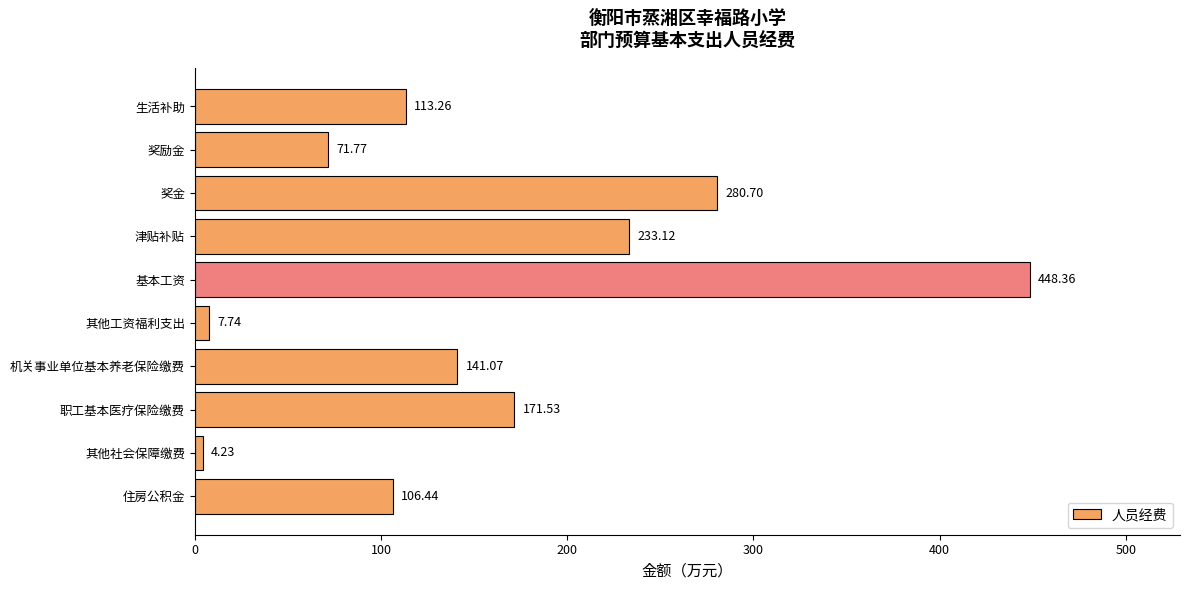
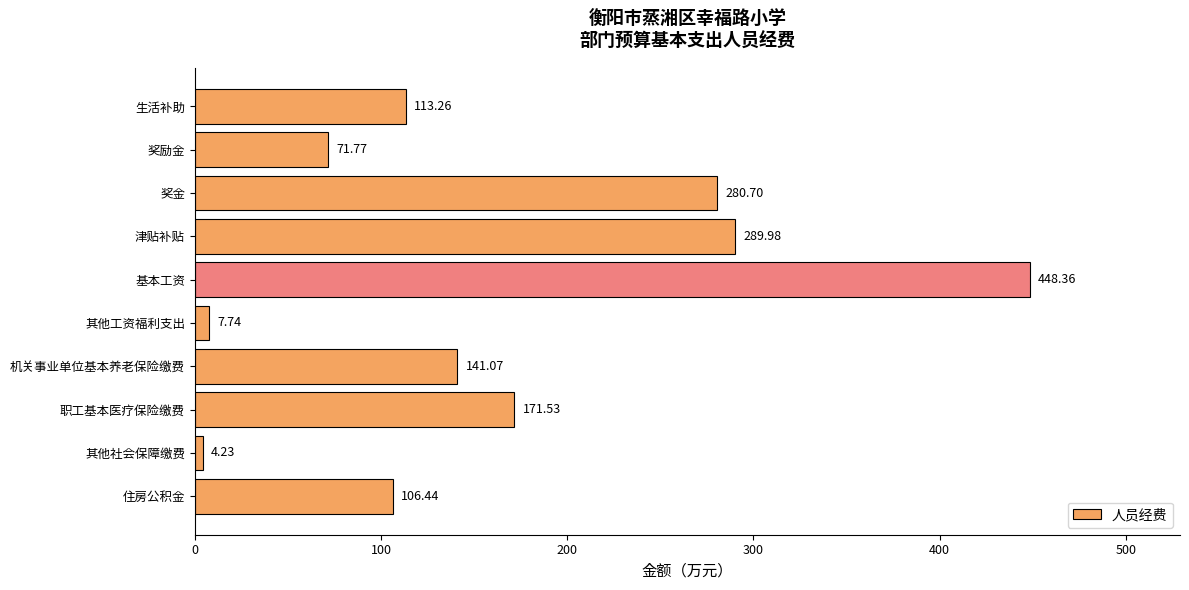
津贴补贴: 233.12 -> 289.98
